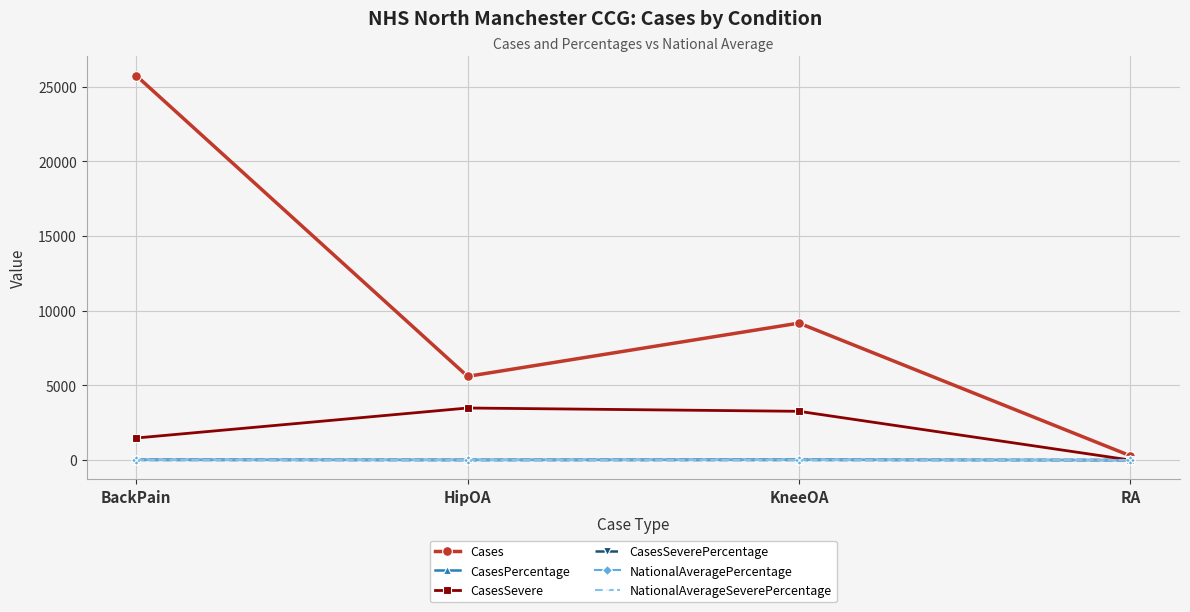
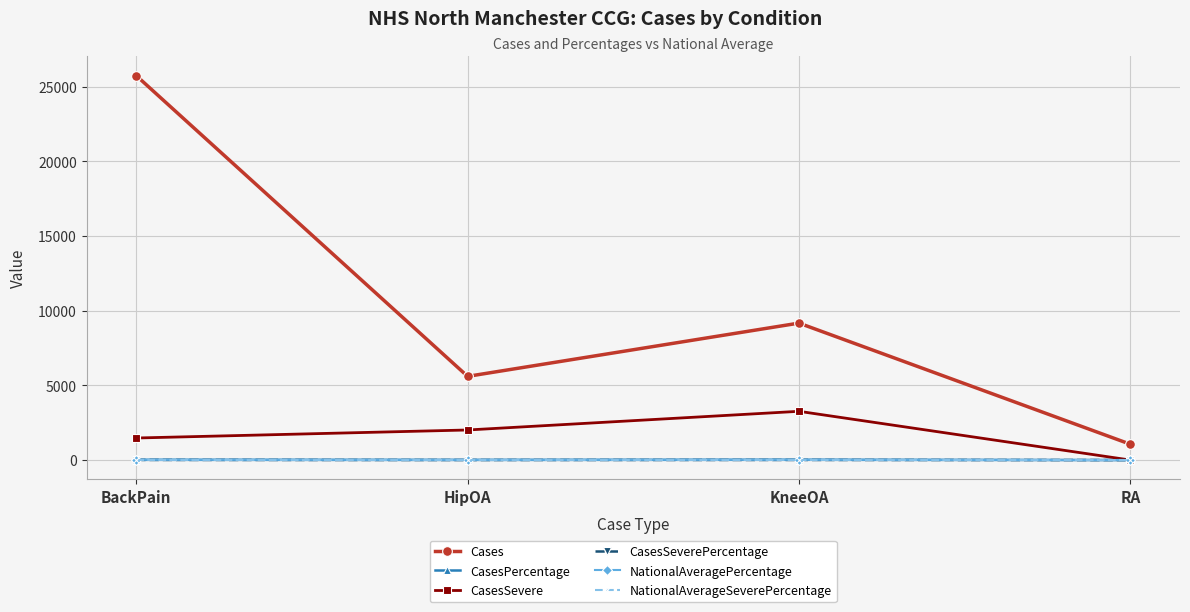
CasesSevere, HipOA: 3500 -> 2000
Cases, RA: 300 -> 1100
